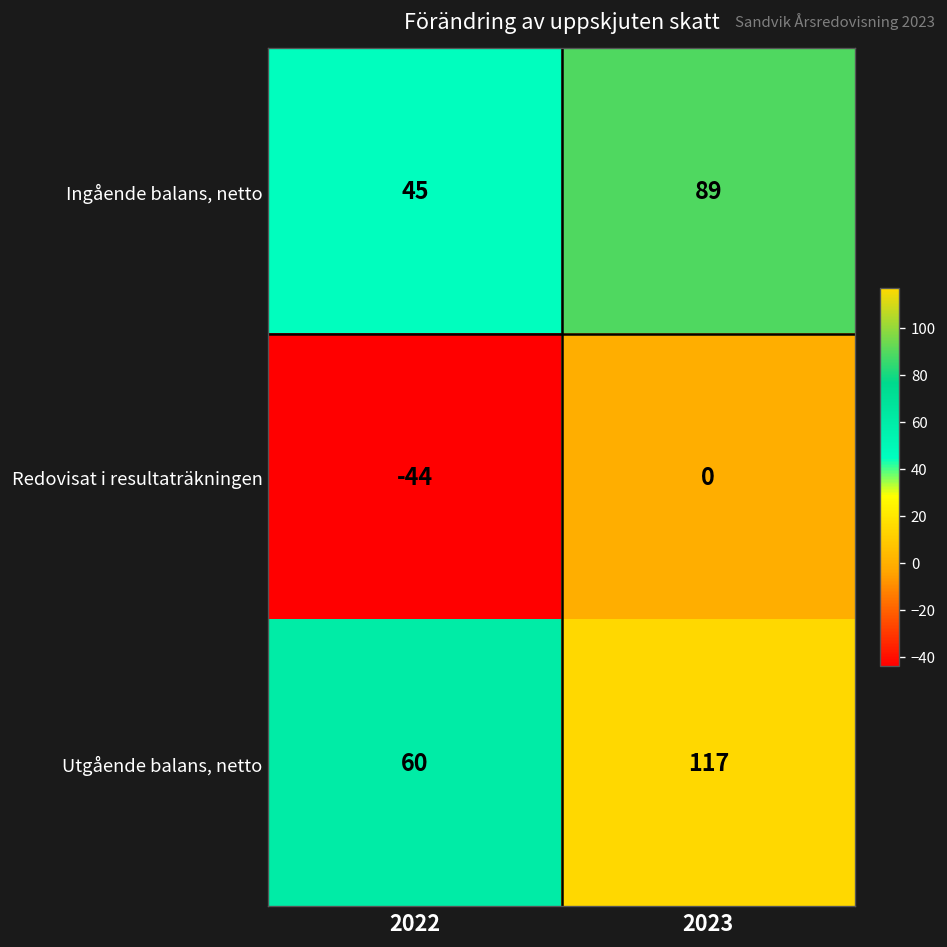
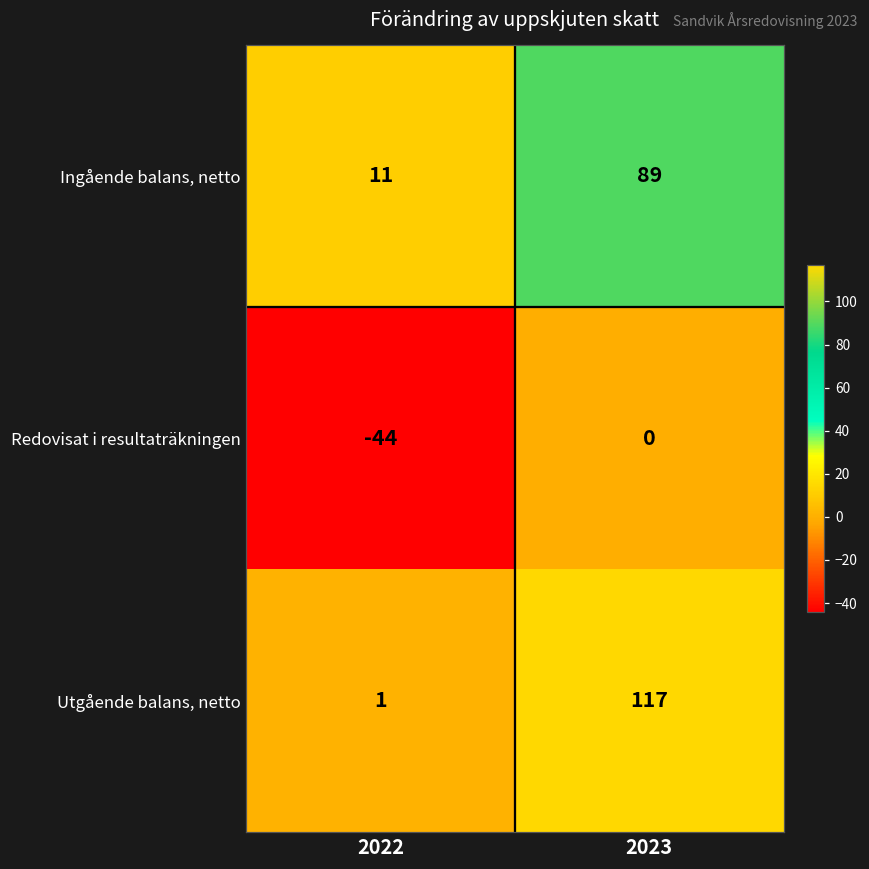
Ingående balans, netto, 2022: 45 -> 11
Utgående balans, netto, 2022: 60 -> 1
